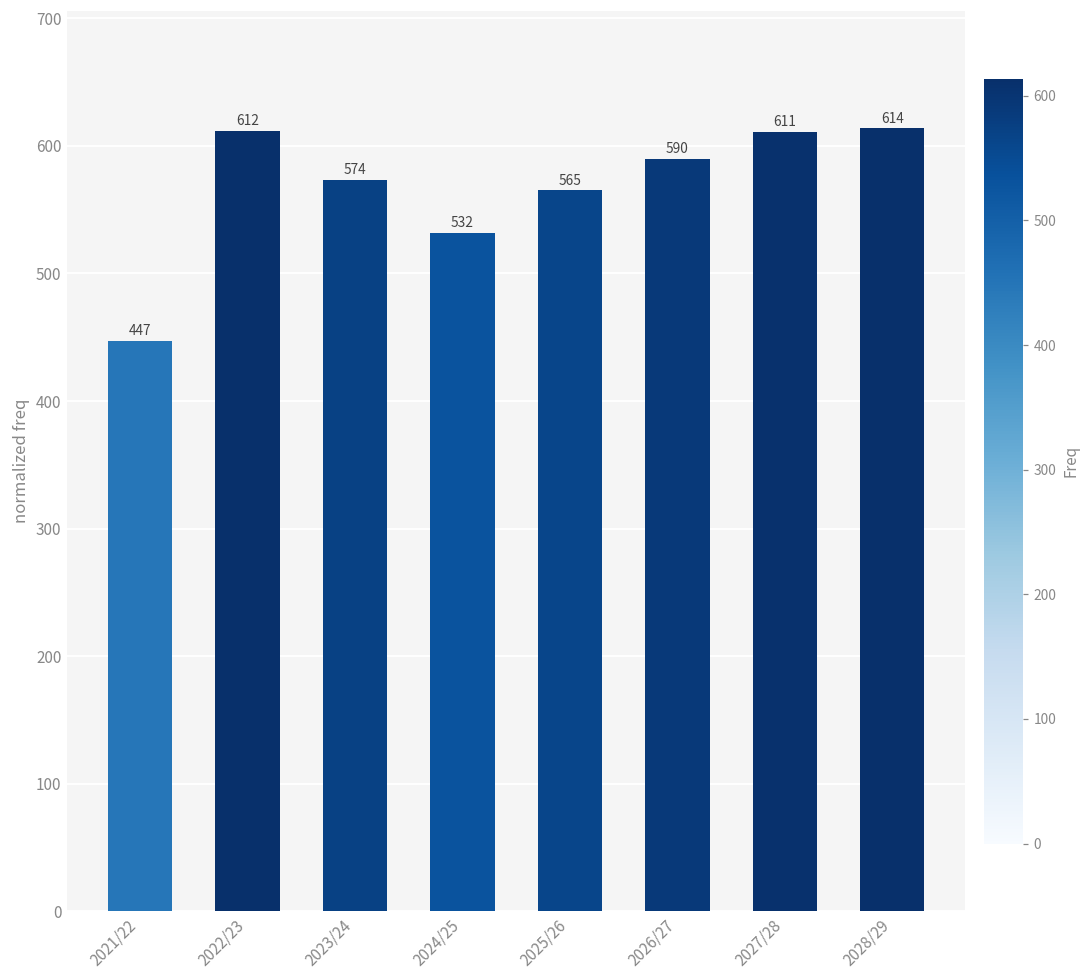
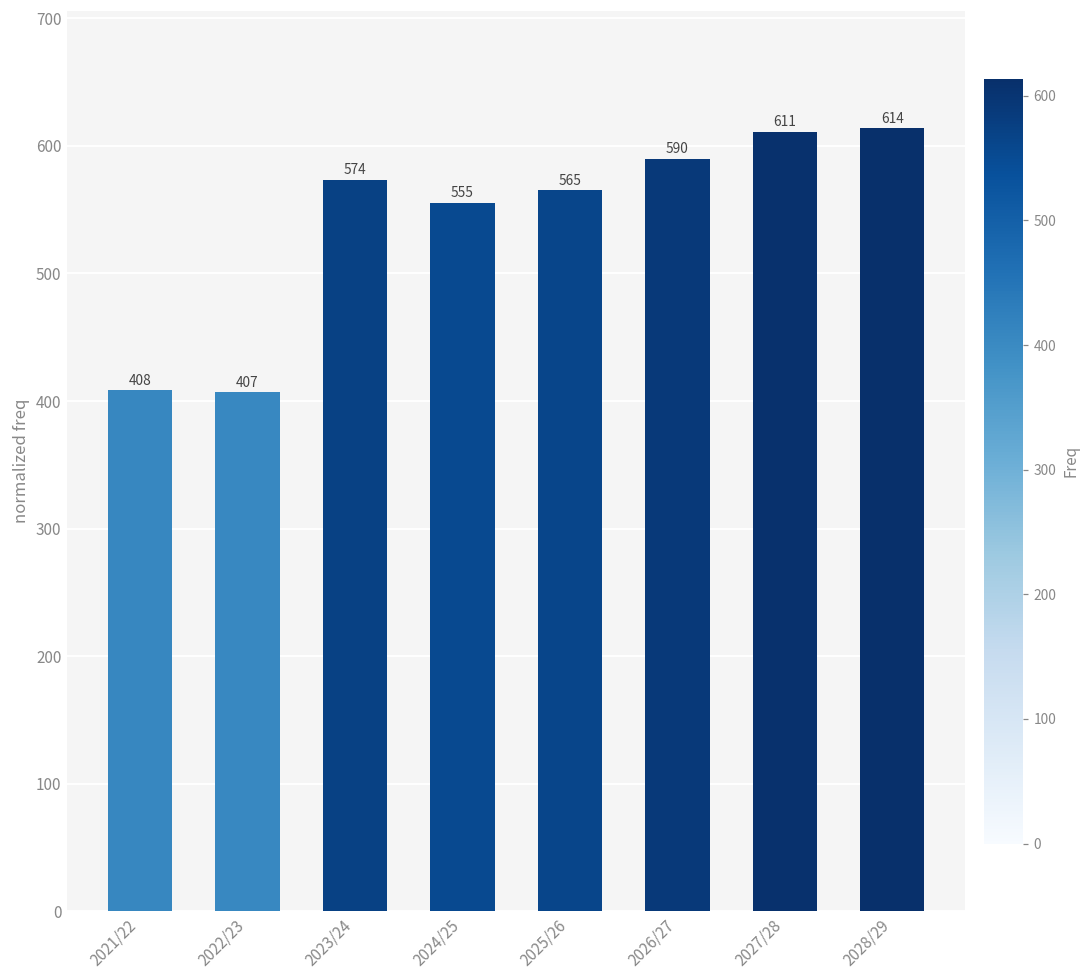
2021/22: 447 -> 408
2022/23: 612 -> 407
2024/25: 532 -> 555
